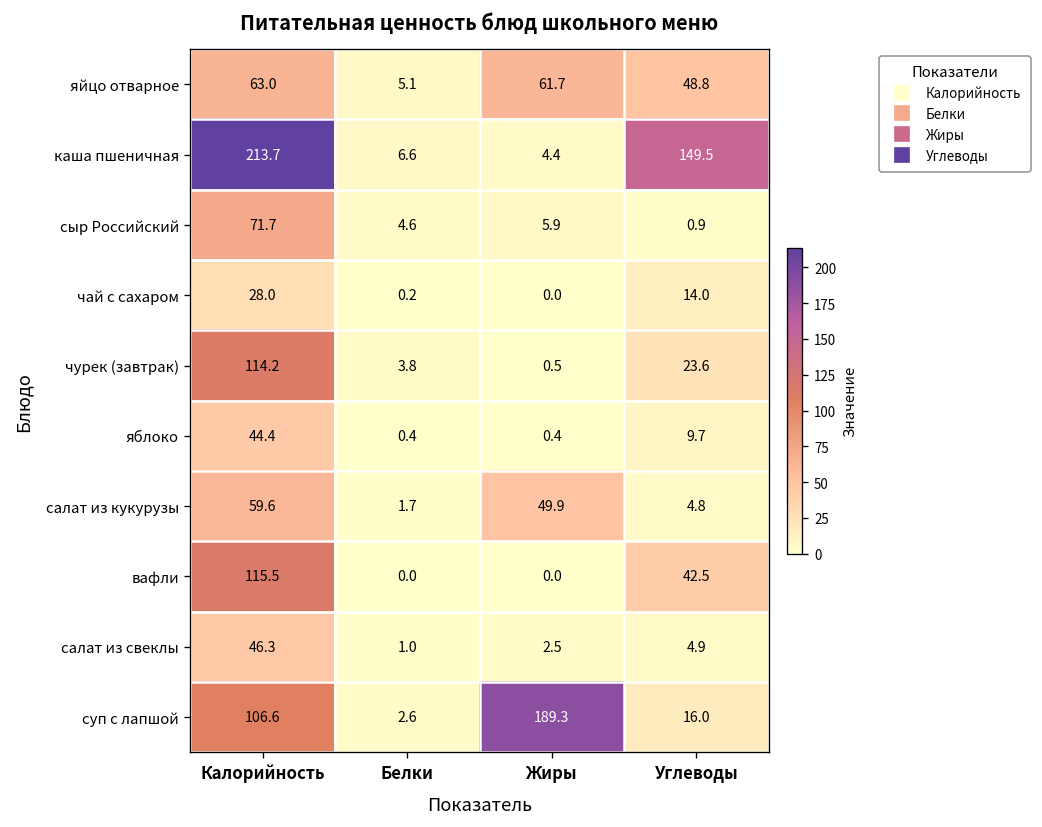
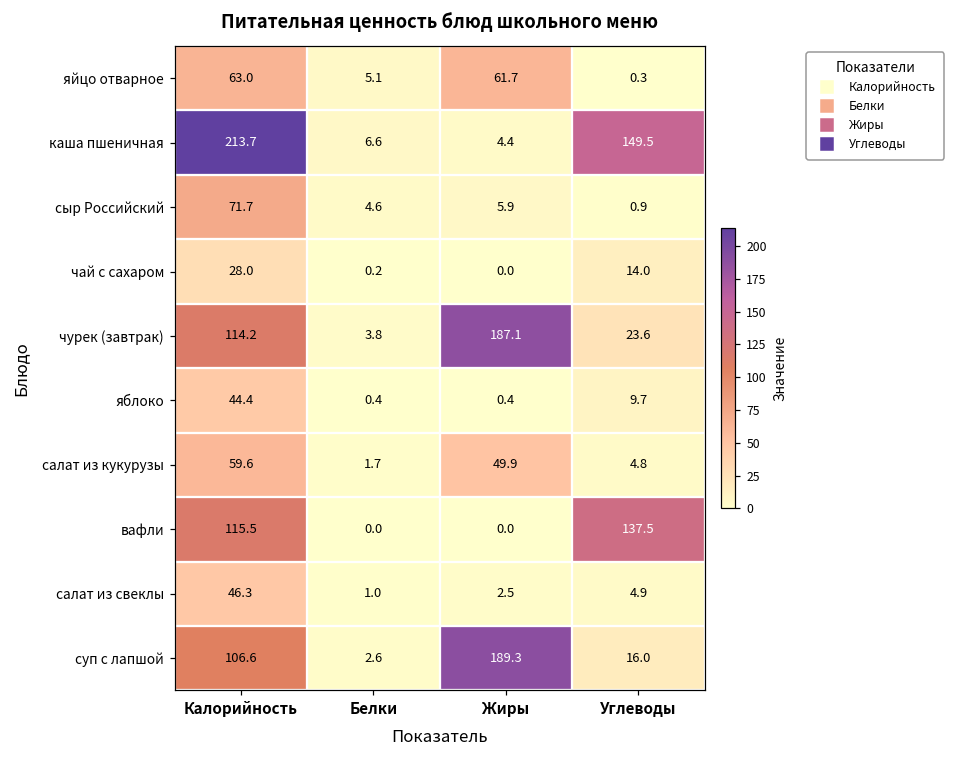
яйцо отварное, Углеводы: 48.8 -> 0.3
чурек (завтрак), Жиры: 0.5 -> 187.1
вафли, Углеводы: 42.5 -> 137.5
